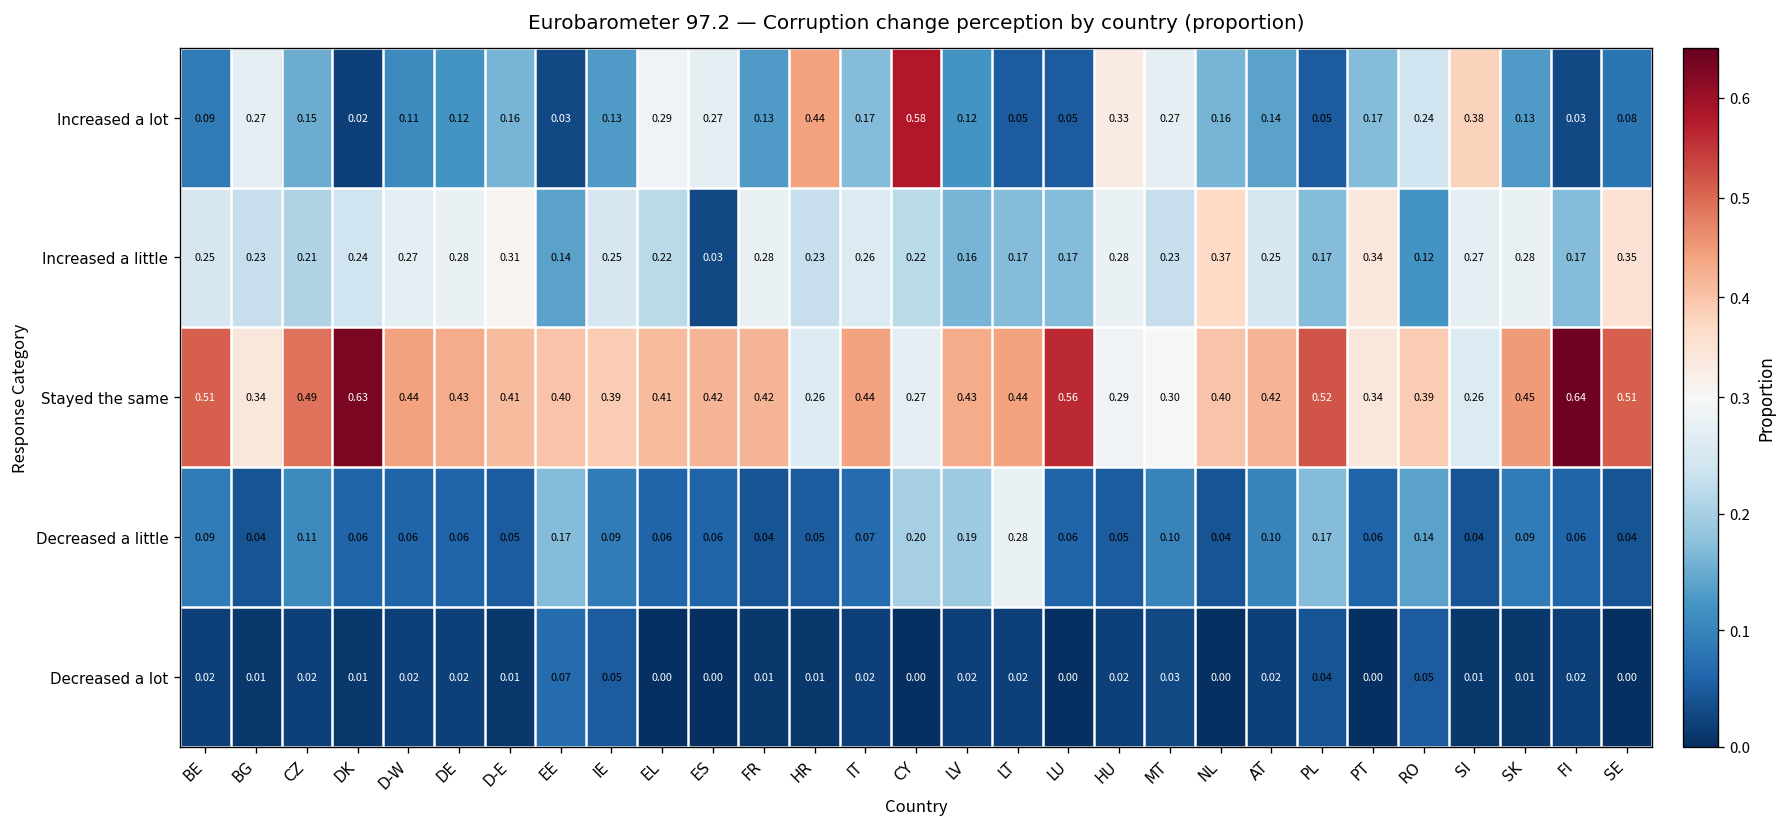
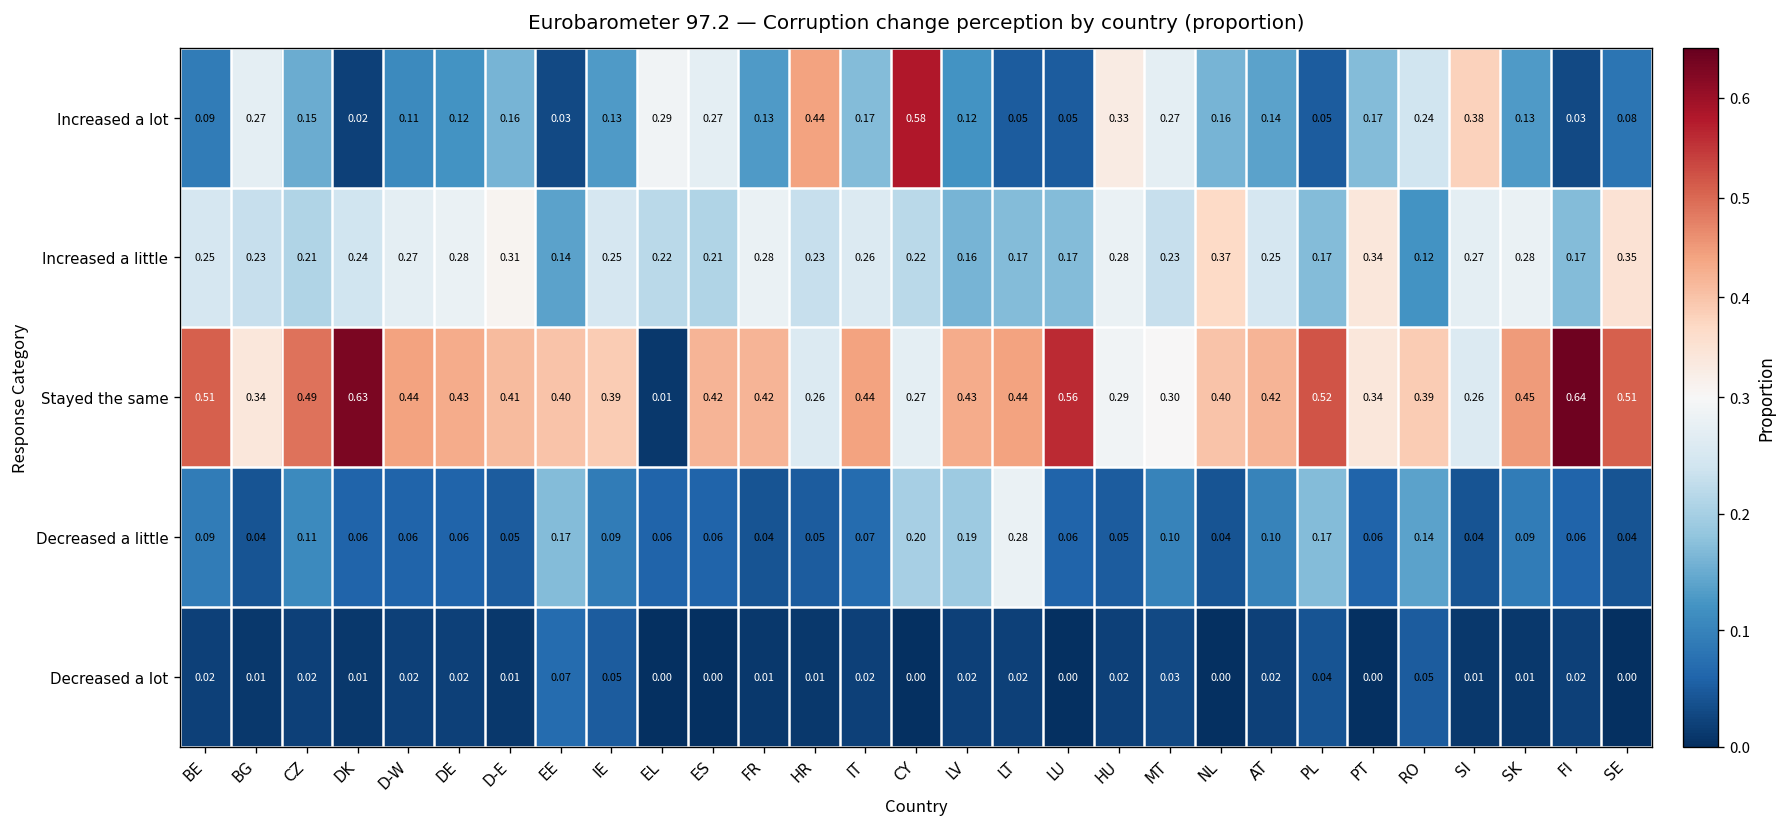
Increased a little, ES: 0.03 -> 0.21
Stayed the same, EL: 0.41 -> 0.01
